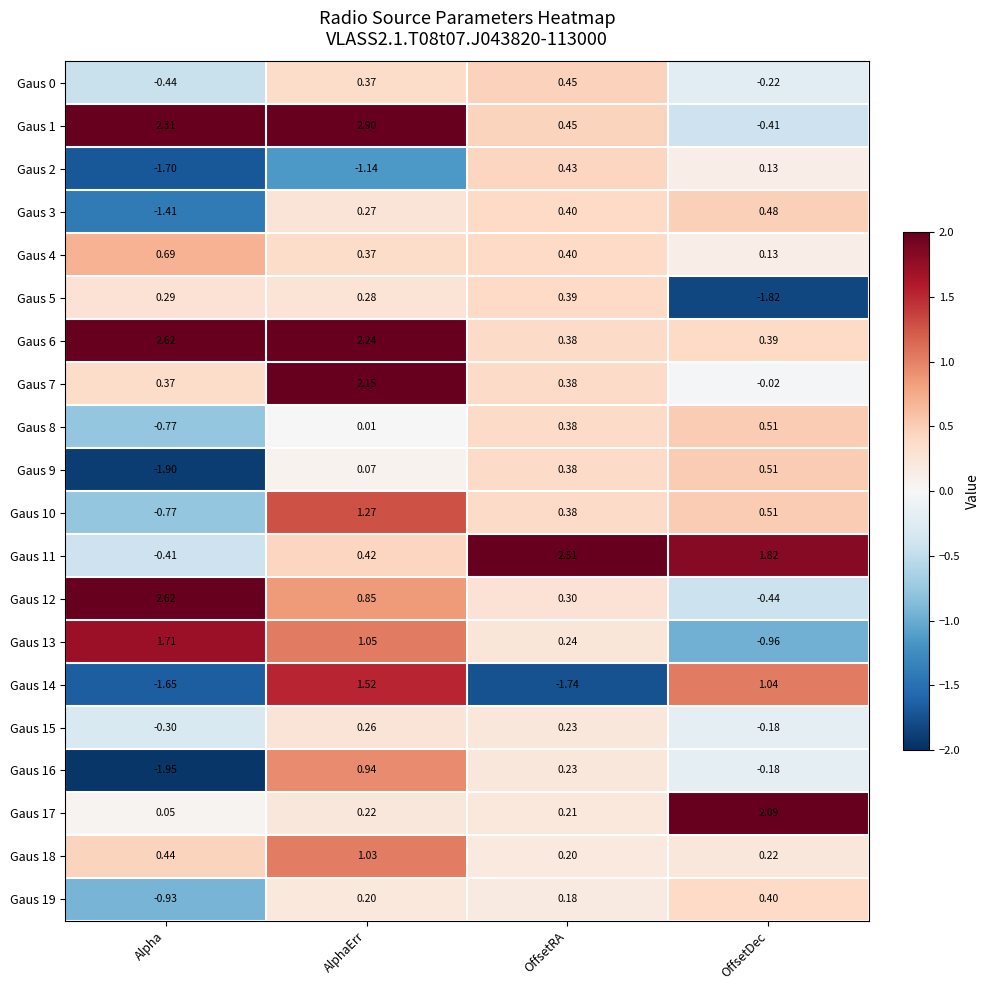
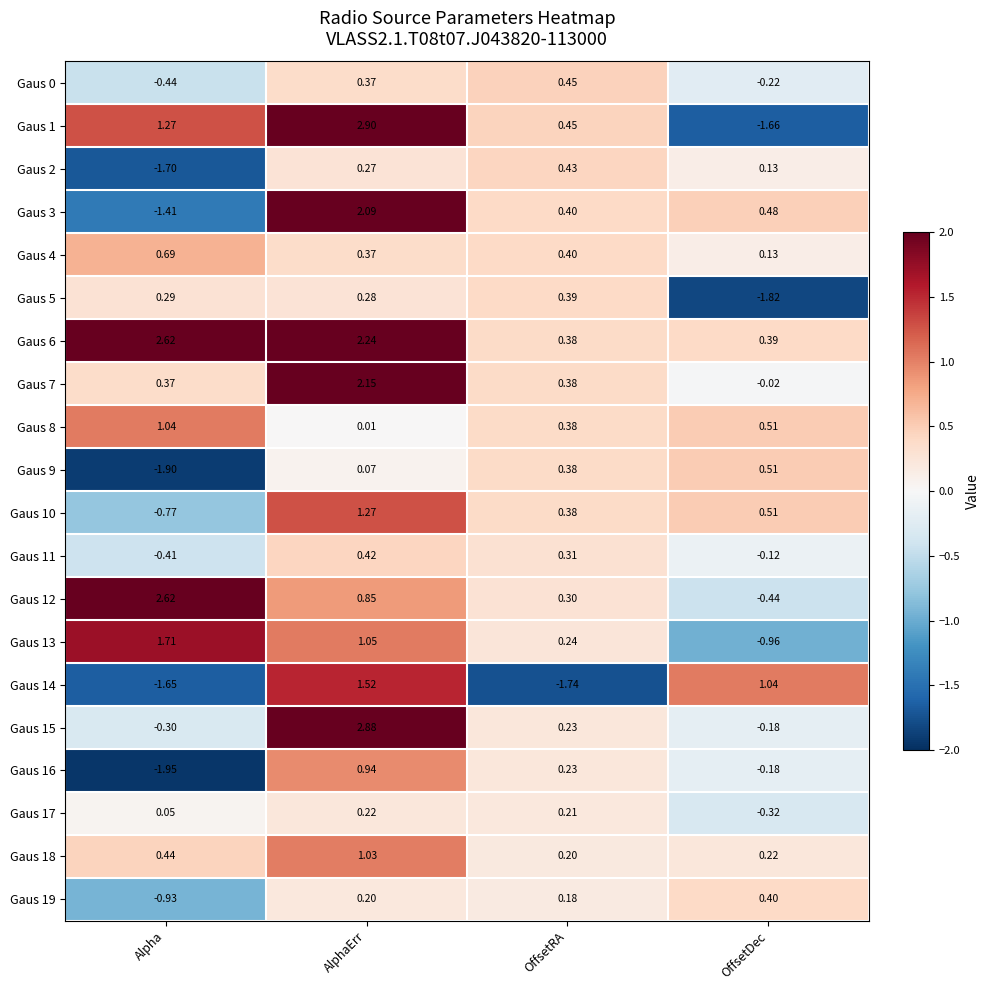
Gaus 1, Alpha: 2.31 -> 1.27
Gaus 1, OffsetDec: -0.41 -> -1.66
Gaus 2, AlphaErr: -1.14 -> 0.27
Gaus 3, AlphaErr: 0.27 -> 2.09
Gaus 8, Alpha: -0.77 -> 1.04
Gaus 11, OffsetRA: 2.51 -> 0.31
Gaus 11, OffsetDec: 1.82 -> -0.12
Gaus 15, AlphaErr: 0.26 -> 2.88
Gaus 17, OffsetDec: 2.09 -> -0.32
